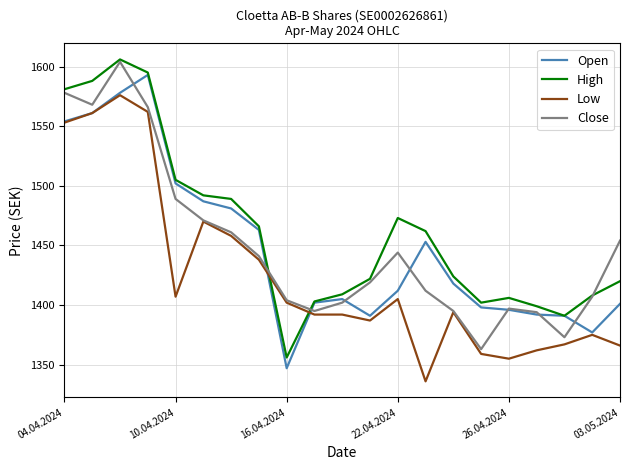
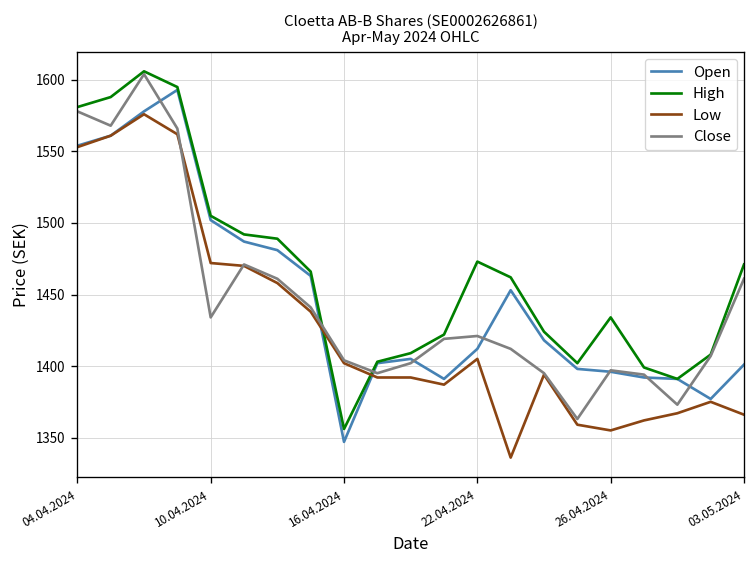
Low, 10.04.2024: 1407 -> 1472
Close, 10.04.2024: 1489 -> 1434
Close, 22.04.2024: 1444 -> 1421
High, 26.04.2024: 1406 -> 1434
High, 03.05.2024: 1420 -> 1471
Close, 03.05.2024: 1454 -> 1461
